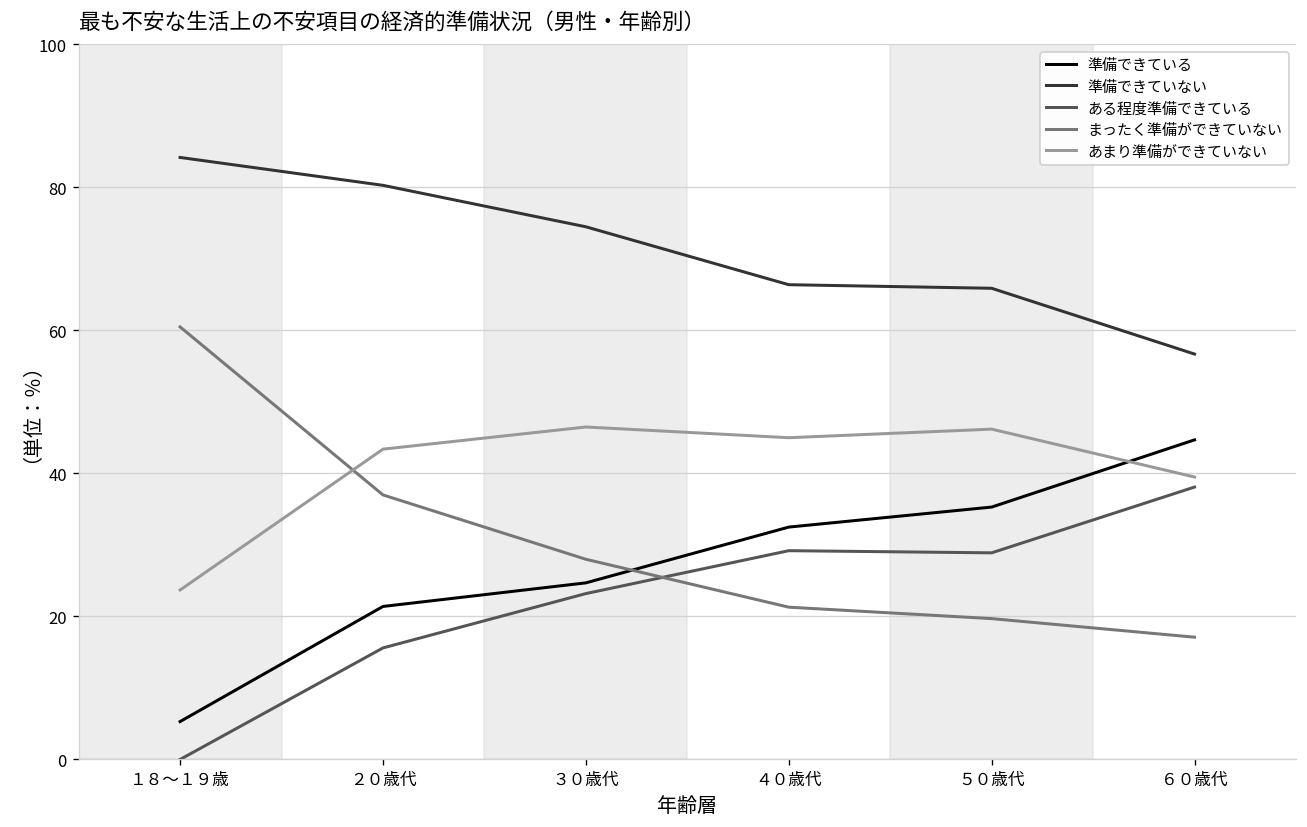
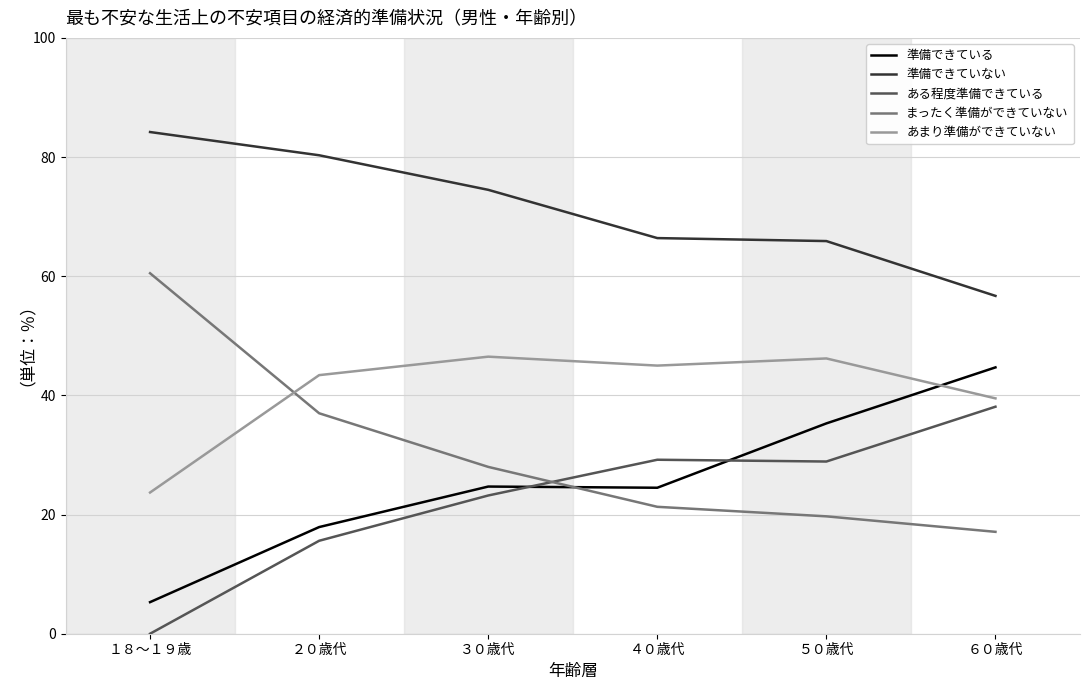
準備できている, ２０歳代: 21 -> 18
準備できている, ４０歳代: 33 -> 25
